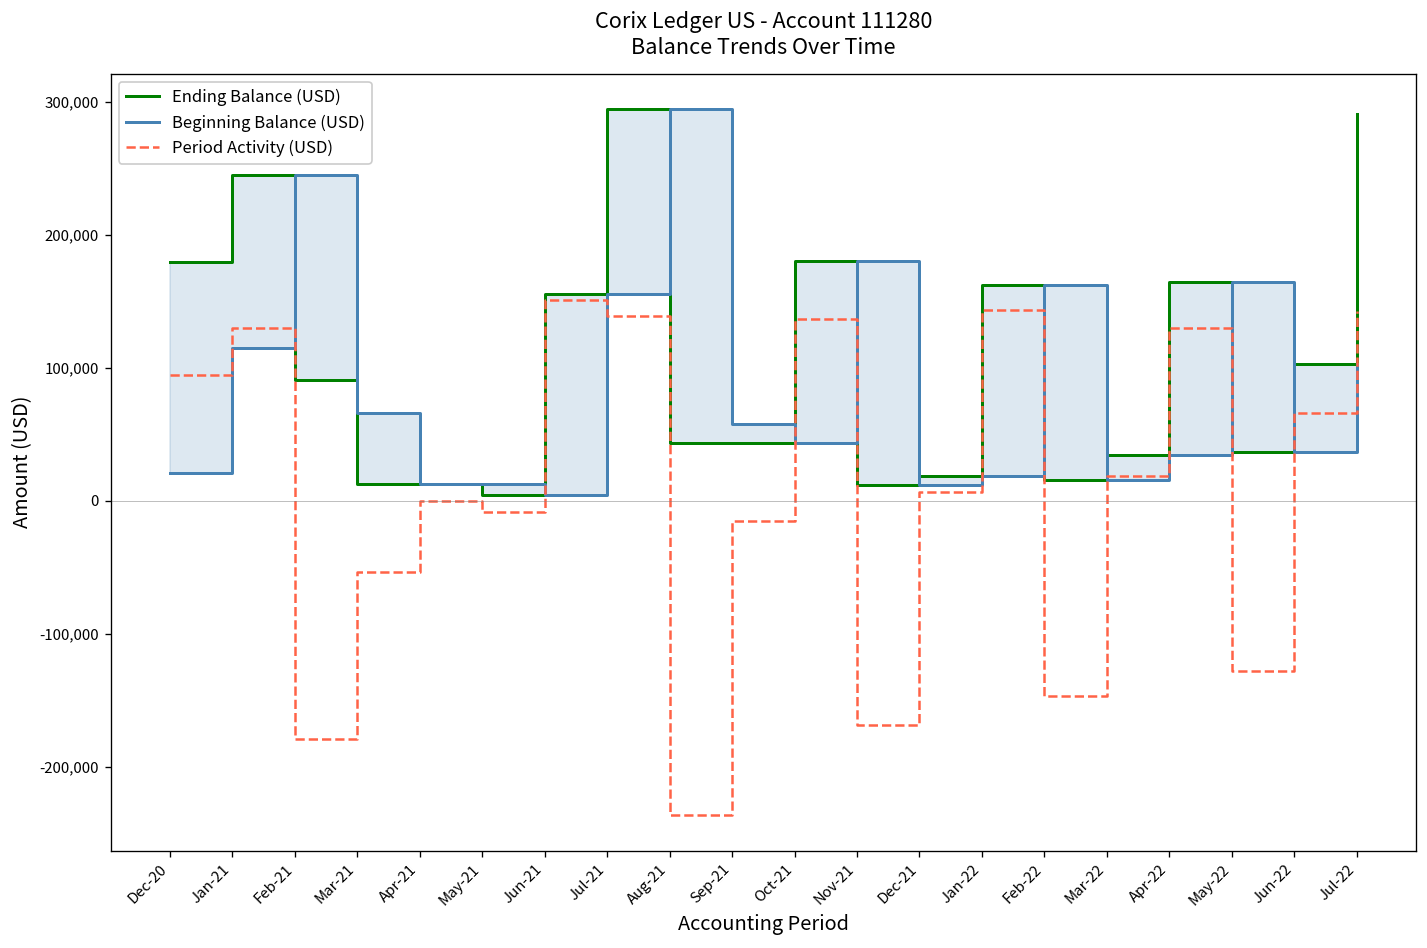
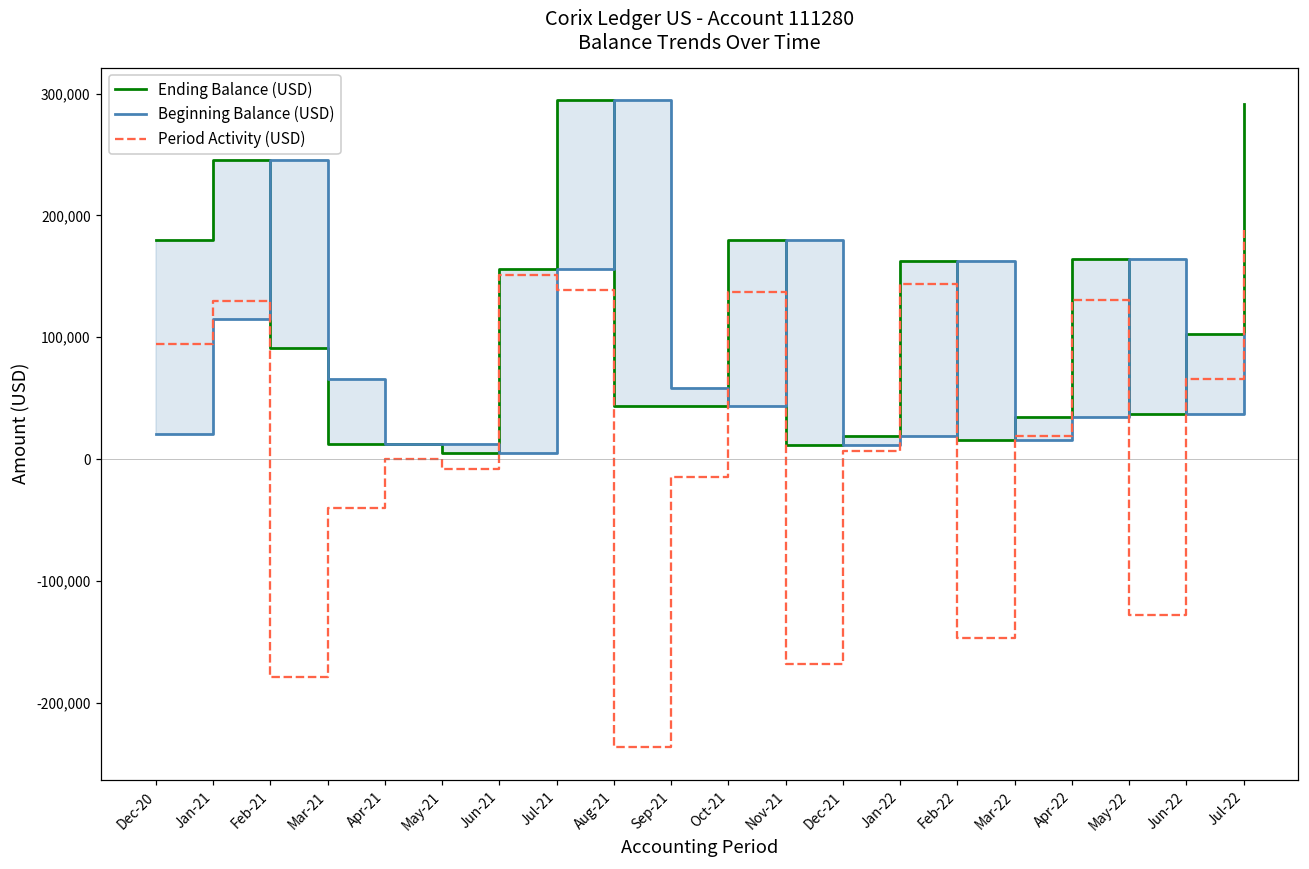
Period Activity (USD), Mar-21: -54,000 -> -40,000
Period Activity (USD), Jul-22: 143,000 -> 188,000
